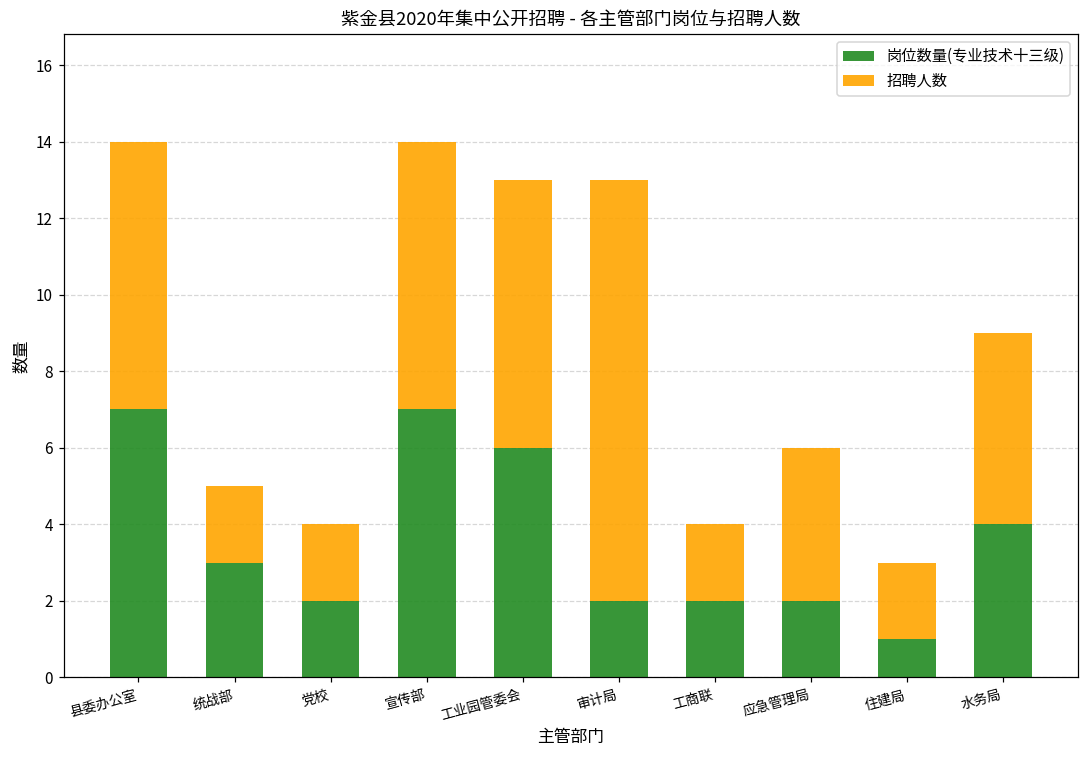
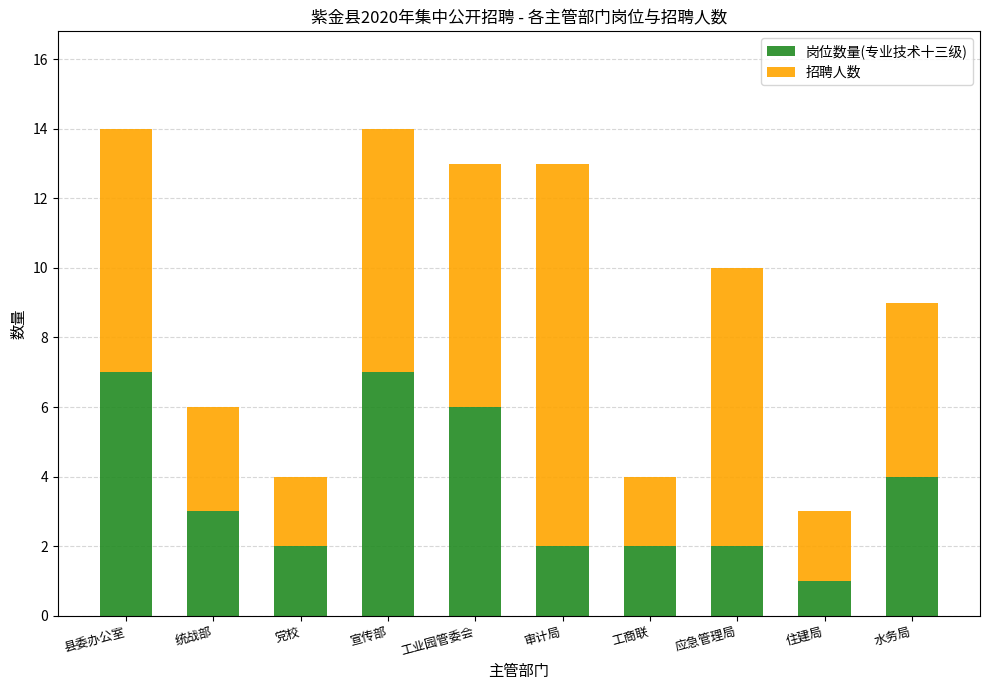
招聘人数, 统战部: 2 -> 3
招聘人数, 应急管理局: 4 -> 8
